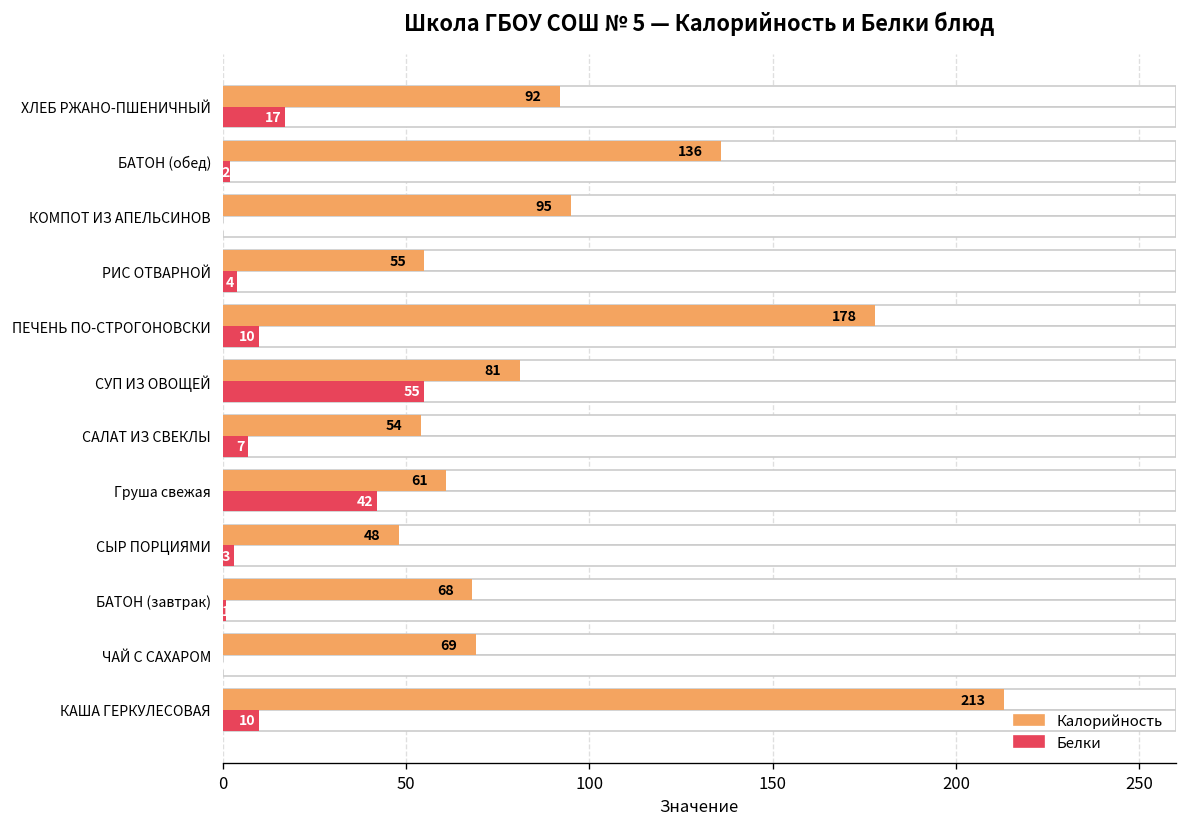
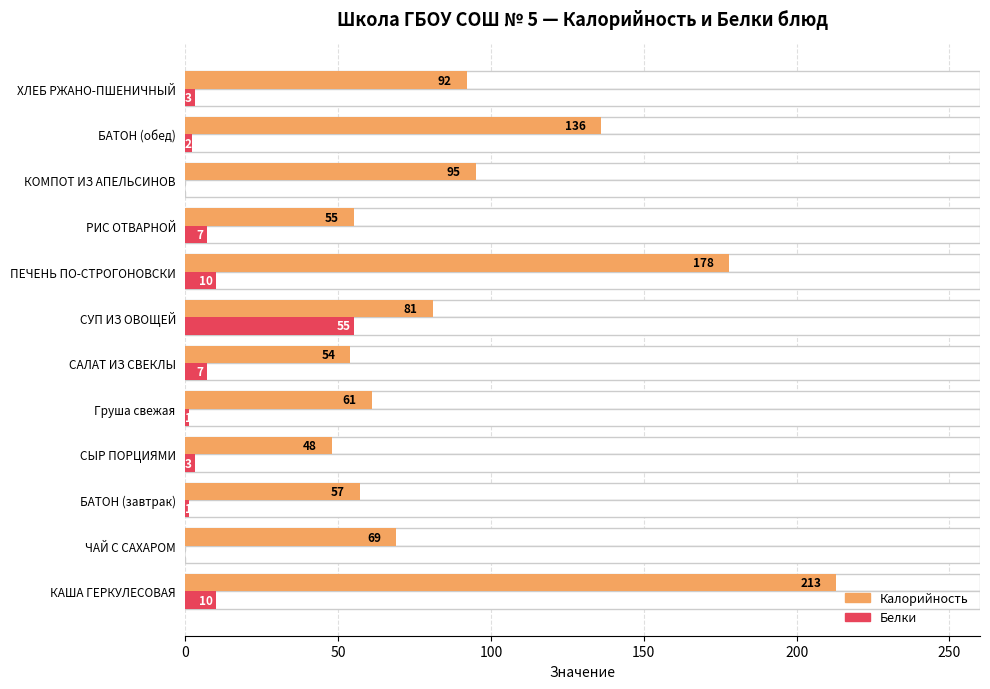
Белки, ХЛЕБ РЖАНО-ПШЕНИЧНЫЙ: 17 -> 3
Белки, РИС ОТВАРНОЙ: 4 -> 7
Белки, Груша свежая: 42 -> 1
Калорийность, БАТОН (завтрак): 68 -> 57
